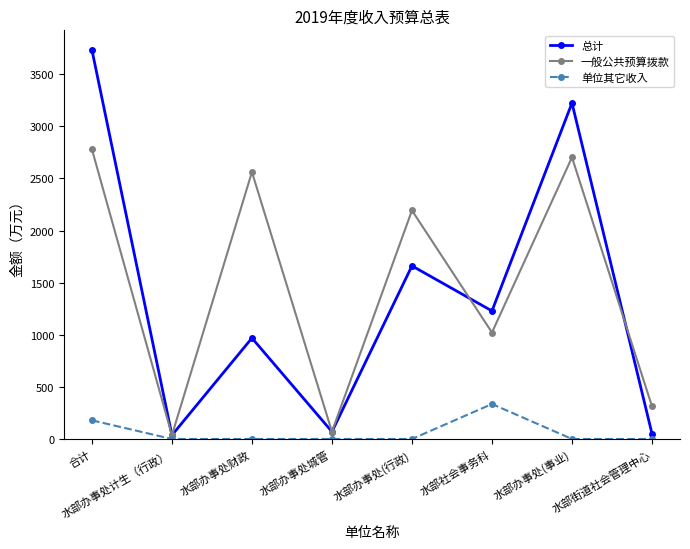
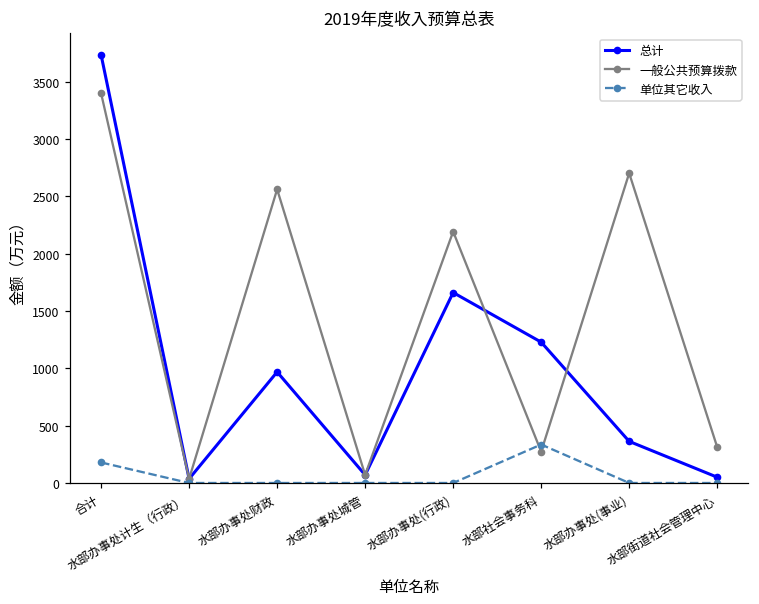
一般公共预算拨款, 合计: 2780 -> 3400
一般公共预算拨款, 水部社会事务科: 1020 -> 270
总计, 水部办事处(事业): 3220 -> 360
